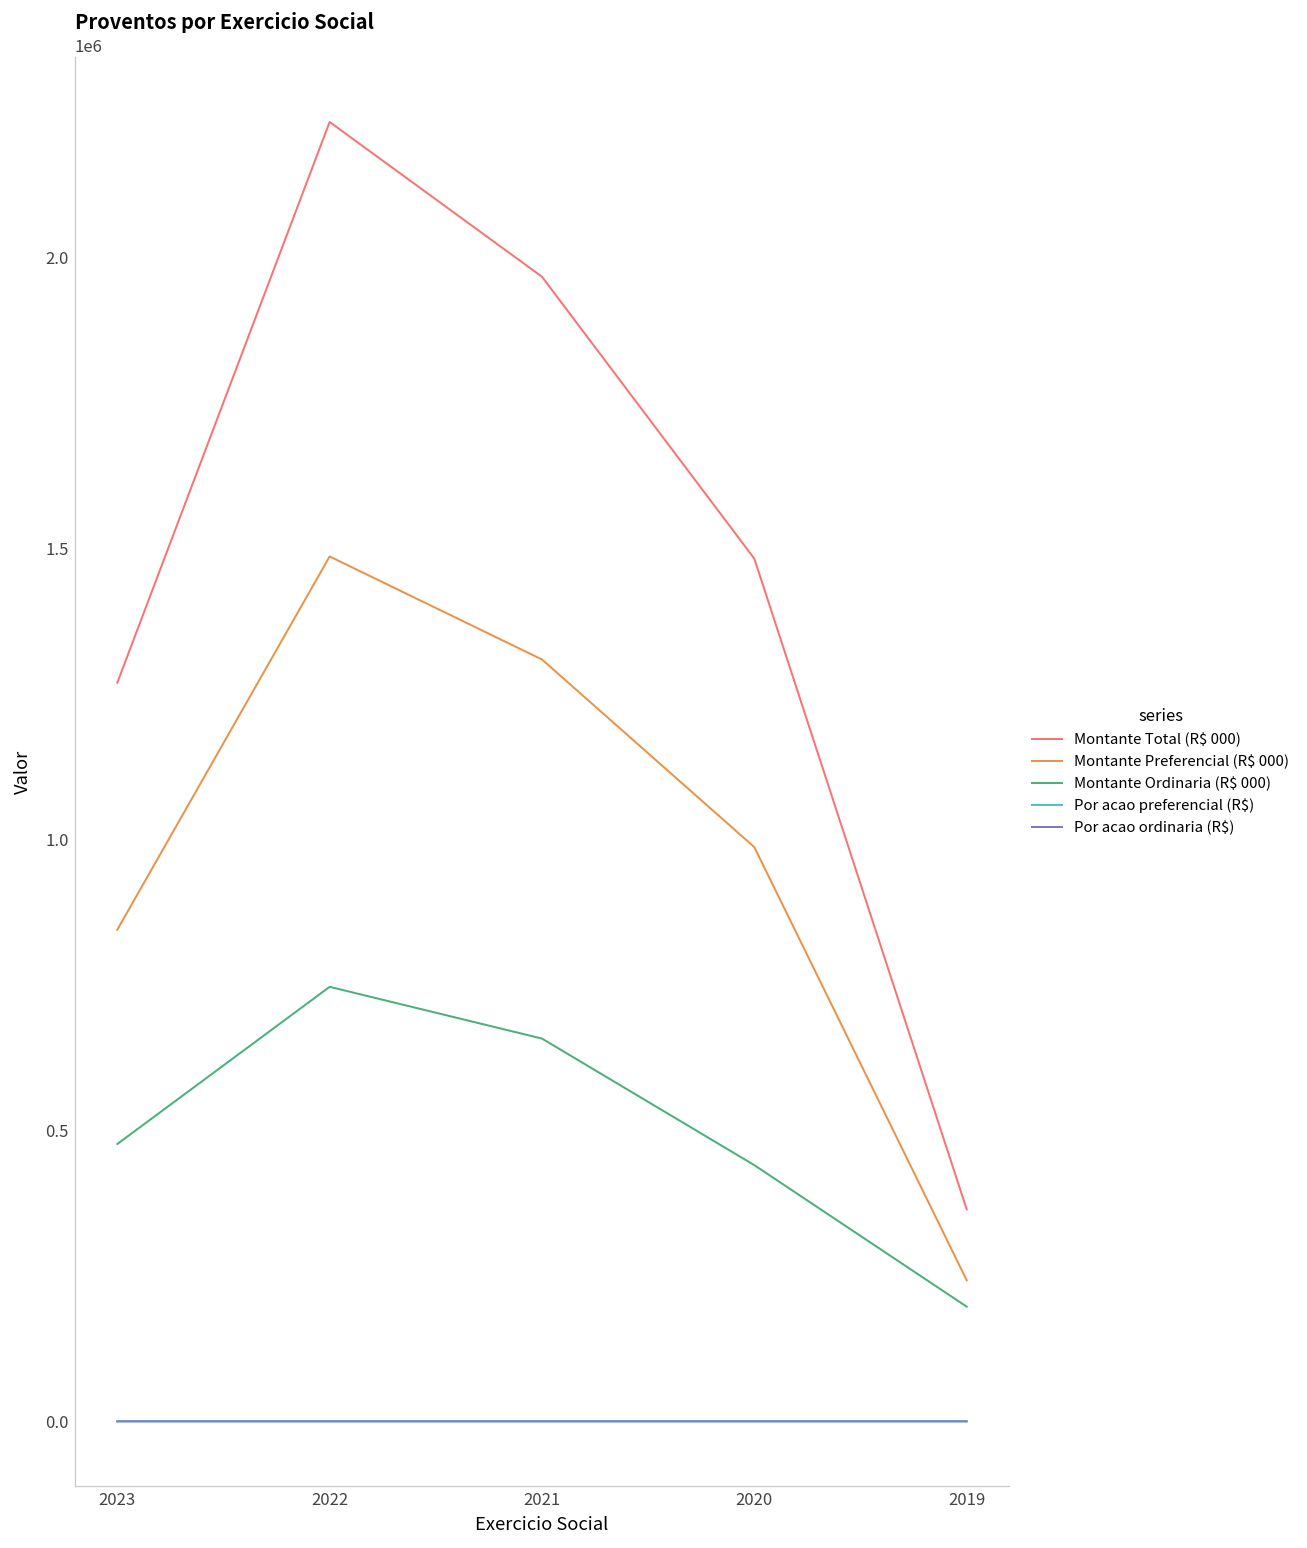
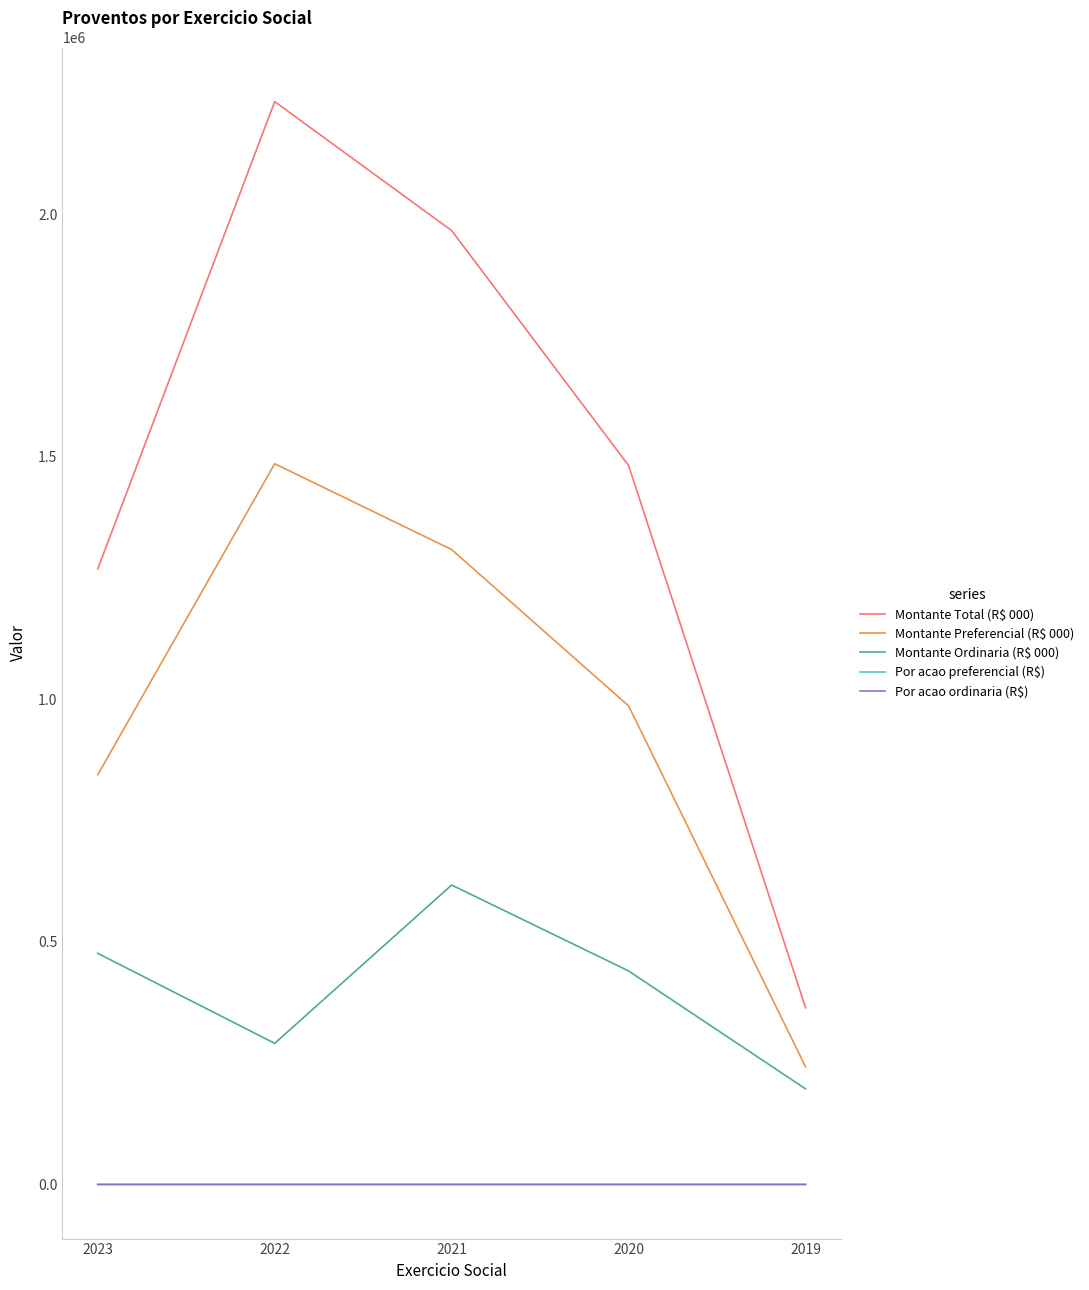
Montante Ordinaria (R$ 000), 2022: 750000 -> 290000
Montante Ordinaria (R$ 000), 2021: 660000 -> 620000
